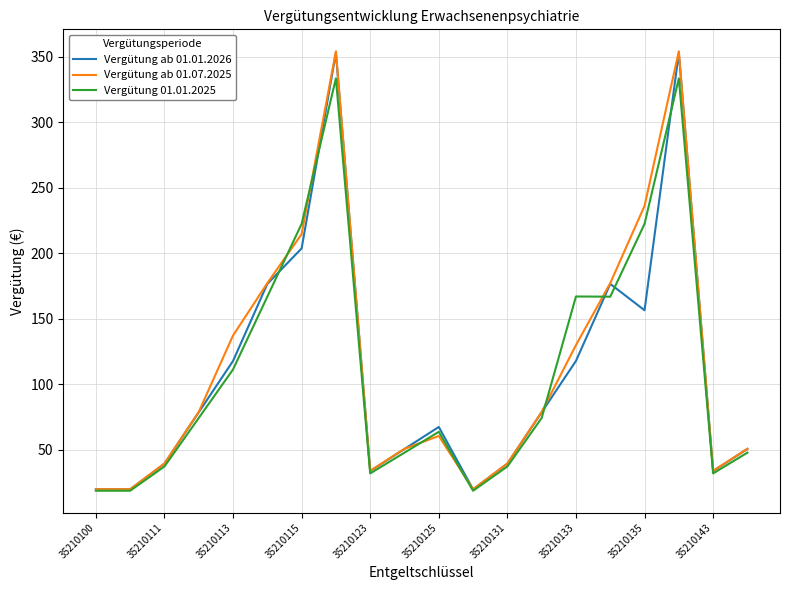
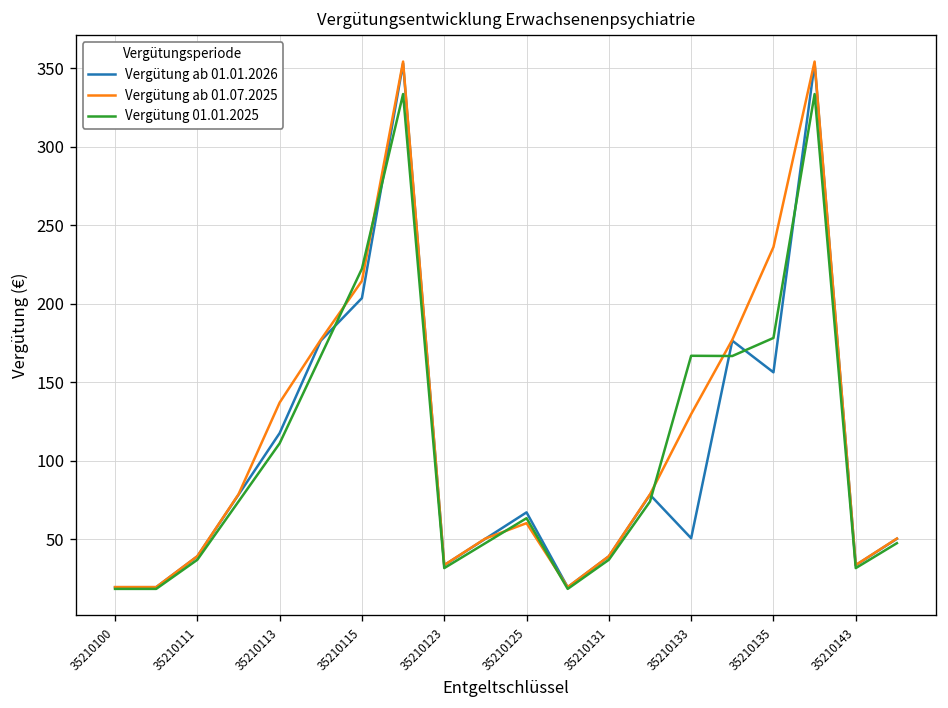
Vergütung ab 01.01.2026, 35210133: 118 -> 51
Vergütung 01.01.2025, 35210135: 222 -> 178
